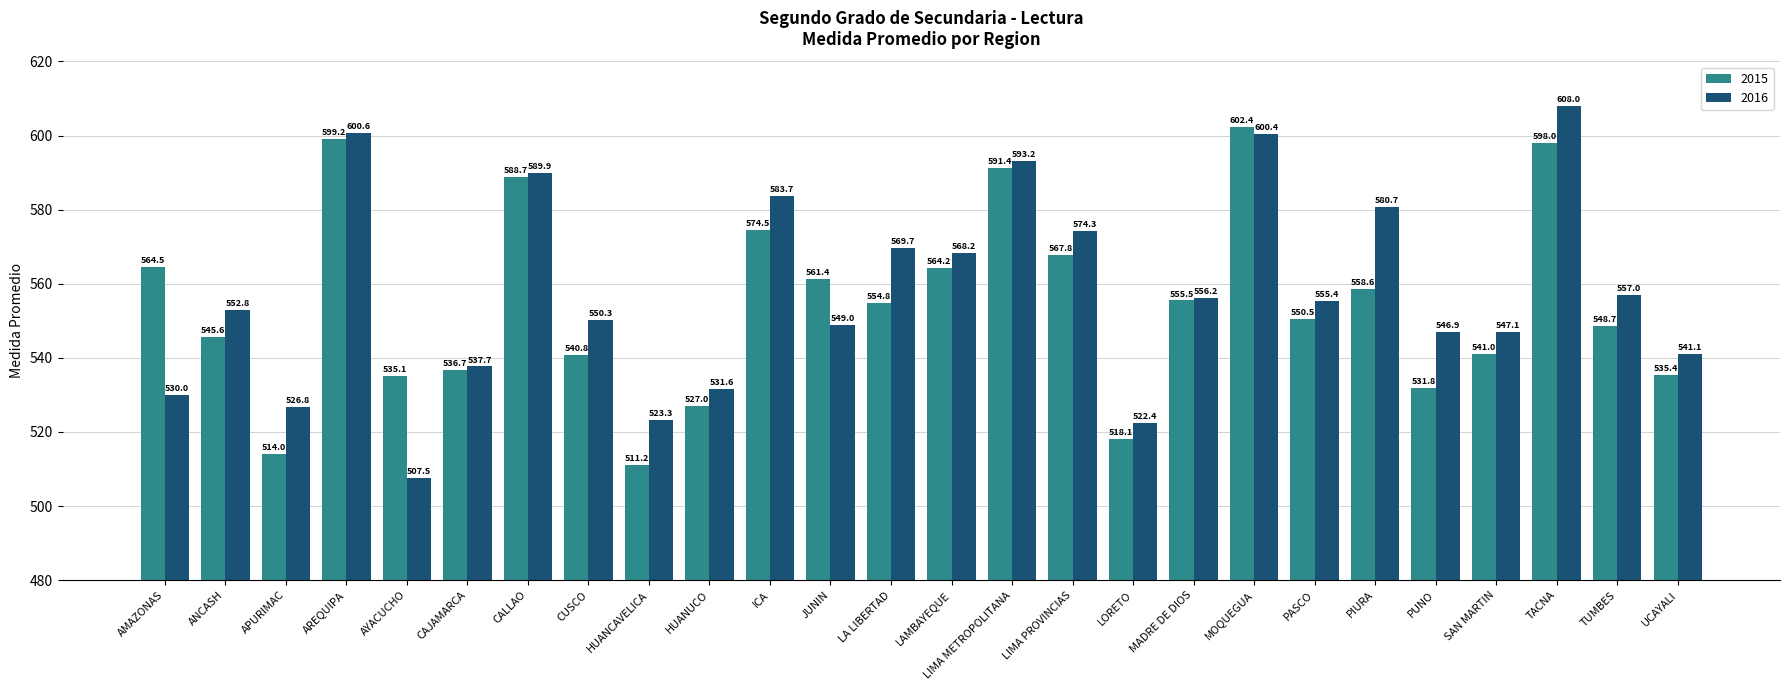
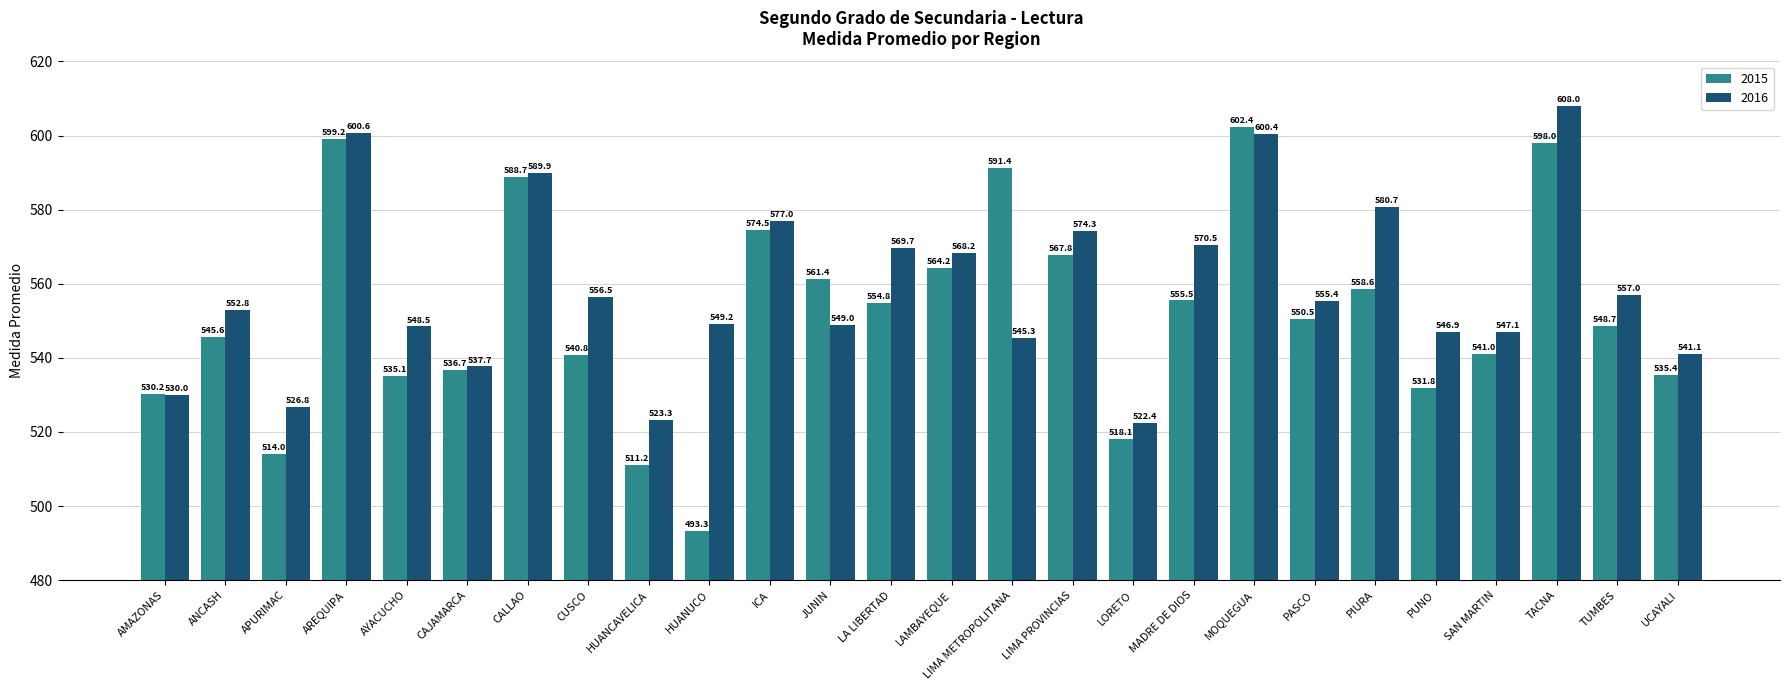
2015, AMAZONAS: 564.5 -> 530.2
2016, AYACUCHO: 507.5 -> 548.5
2016, CUSCO: 550.3 -> 556.5
2015, HUANUCO: 527.0 -> 493.3
2016, HUANUCO: 531.6 -> 549.2
2016, ICA: 583.7 -> 577.0
2016, LIMA METROPOLITANA: 593.2 -> 545.3
2016, MADRE DE DIOS: 556.2 -> 570.5
